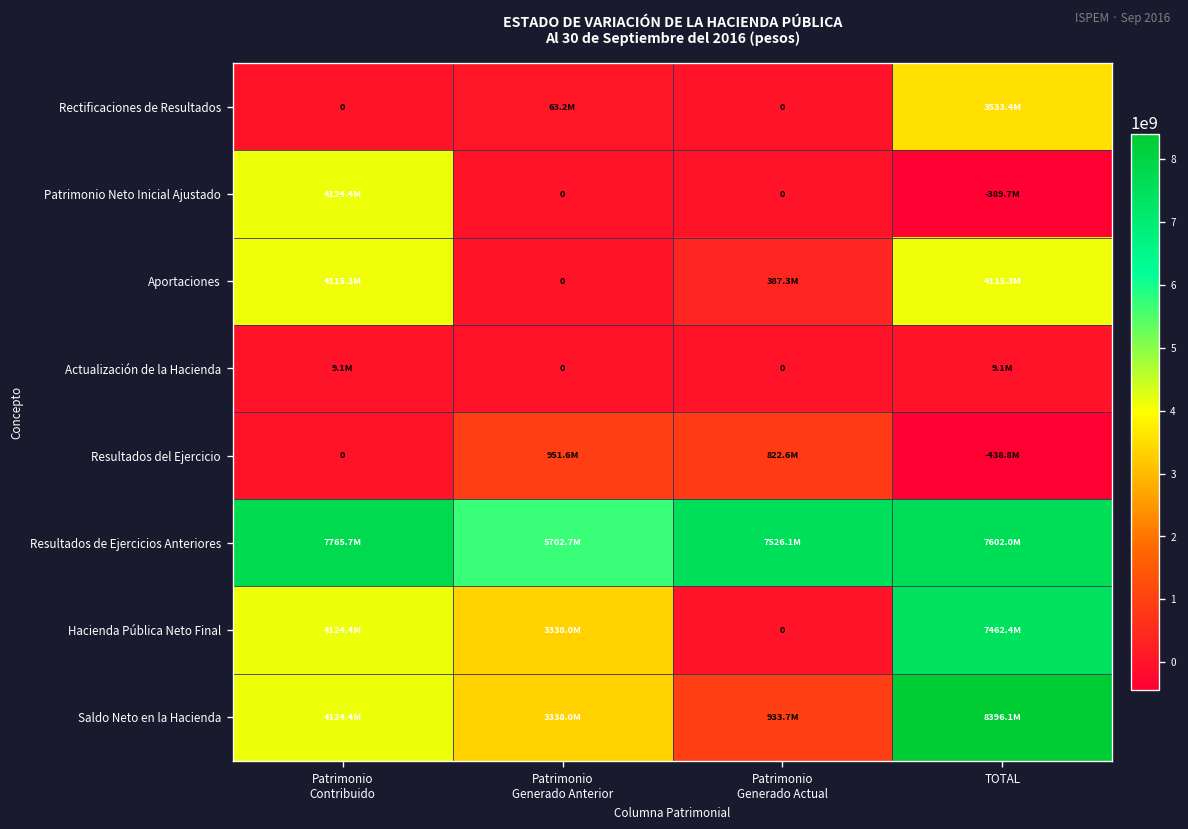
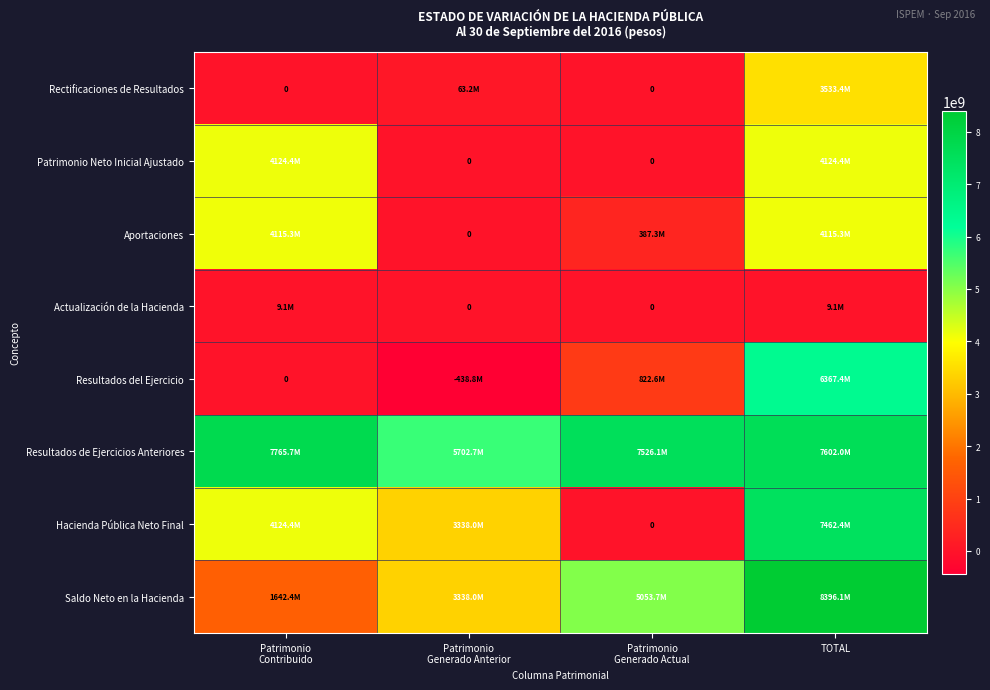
Patrimonio Neto Inicial Ajustado, TOTAL: -389.7M -> 4124.4M
Resultados del Ejercicio, Patrimonio Generado Anterior: 951.6M -> -438.8M
Resultados del Ejercicio, TOTAL: -438.8M -> 6367.4M
Saldo Neto en la Hacienda, Patrimonio Contribuido: 4124.4M -> 1642.4M
Saldo Neto en la Hacienda, Patrimonio Generado Actual: 933.7M -> 5053.7M
